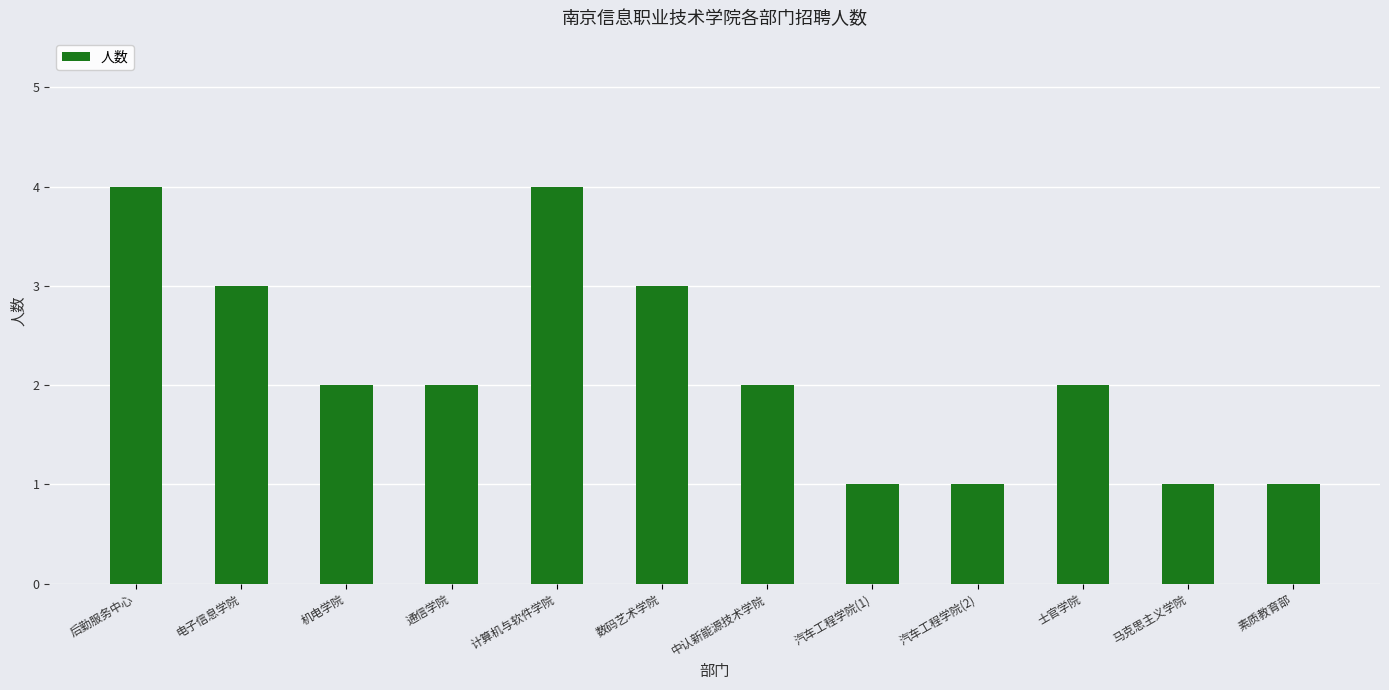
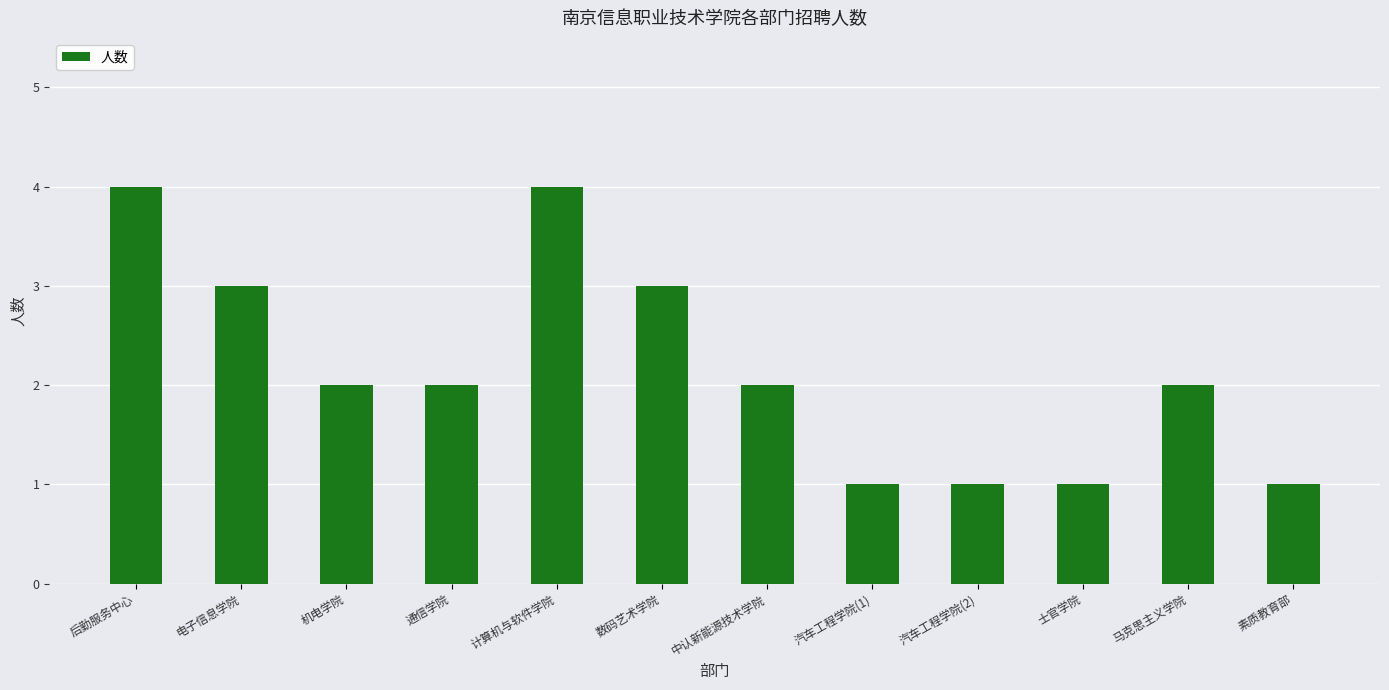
士官学院: 2 -> 1
马克思主义学院: 1 -> 2
